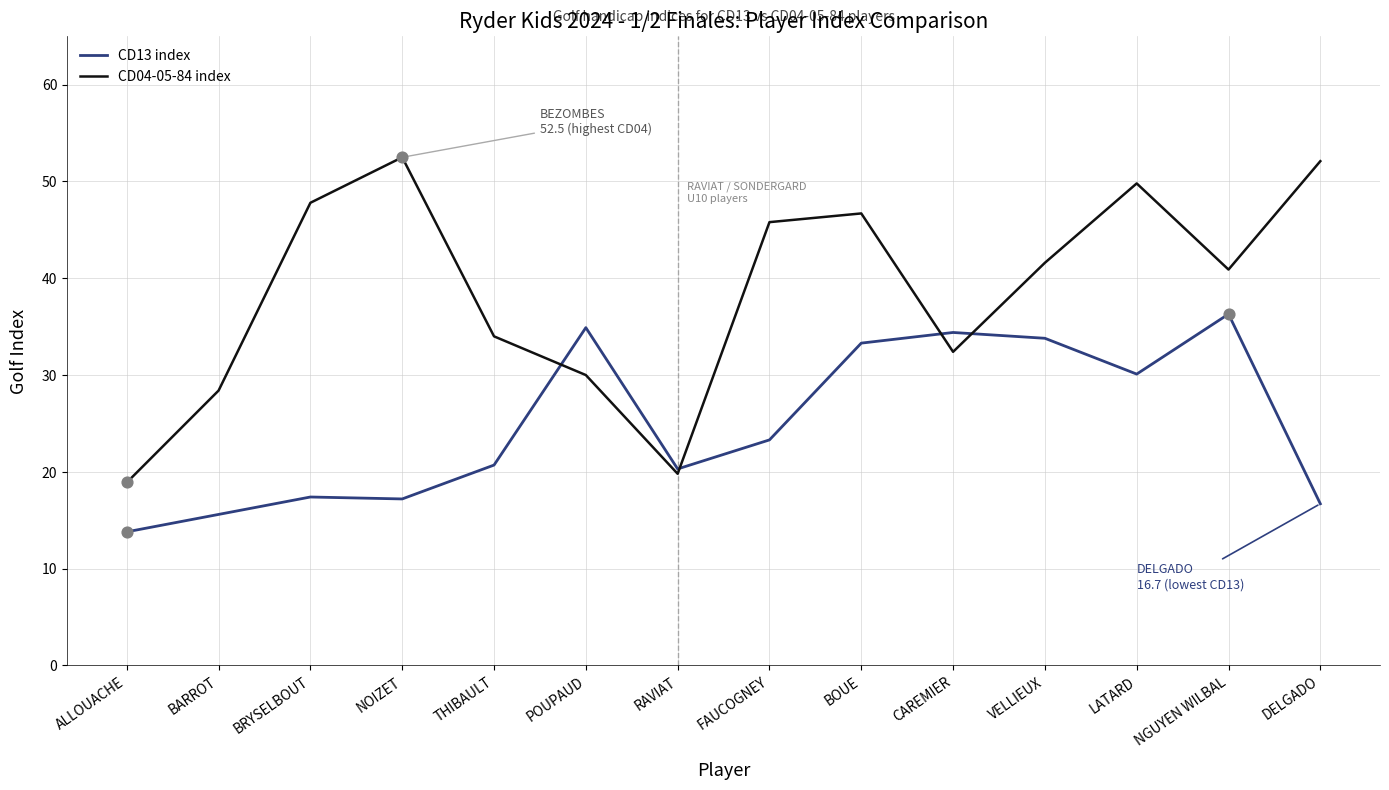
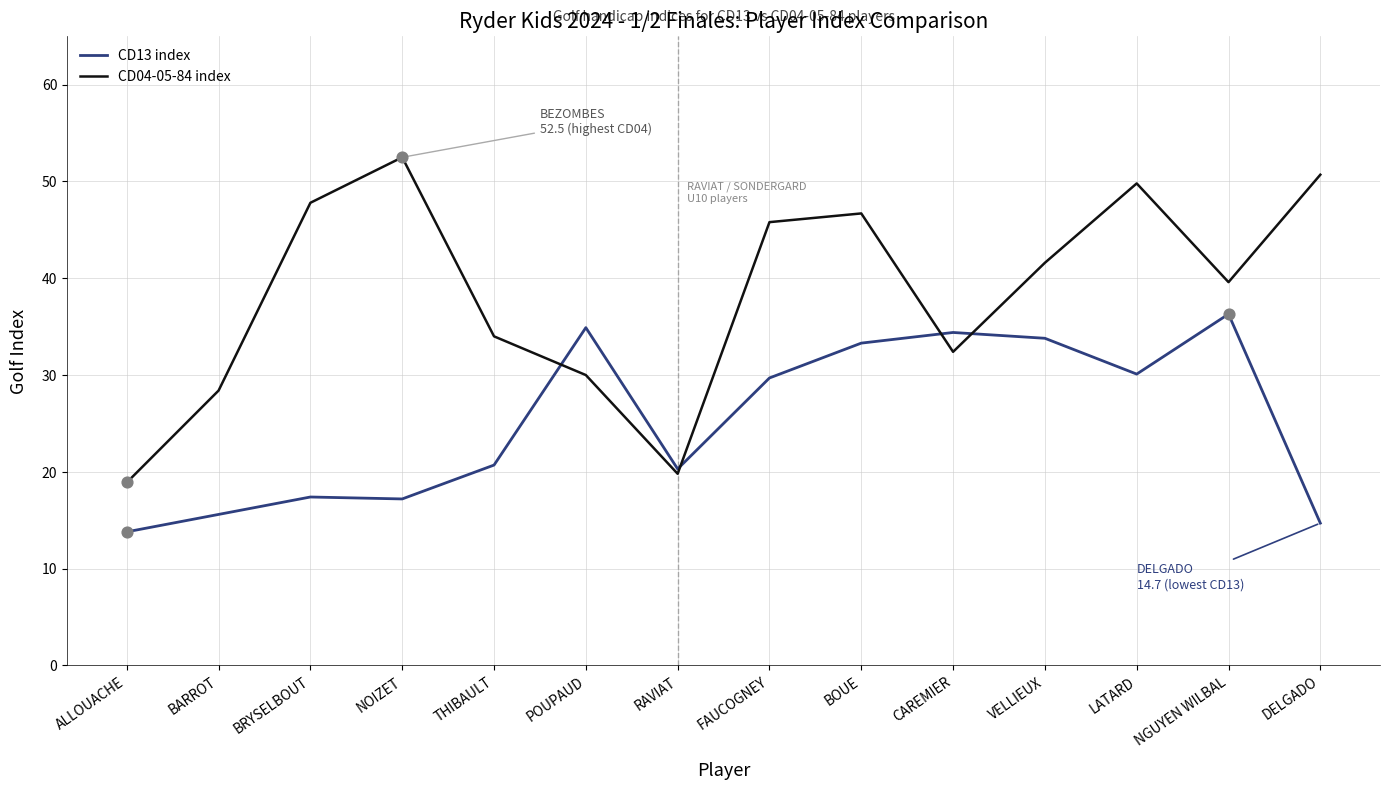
CD13 index, FAUCOGNEY: 23 -> 30
CD04-05-84 index, NGUYEN WILBAL: 41 -> 40
CD13 index, DELGADO: 16.7 -> 14.7
CD04-05-84 index, DELGADO: 52 -> 51
